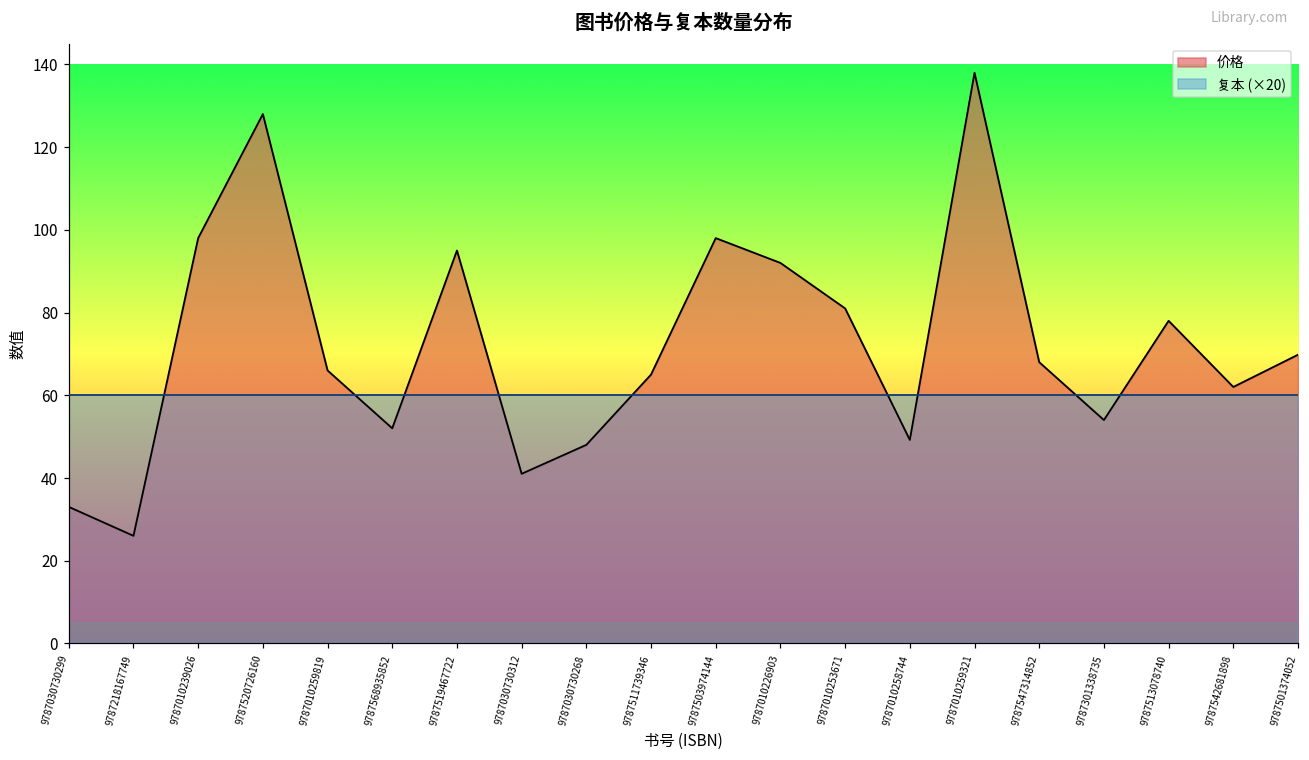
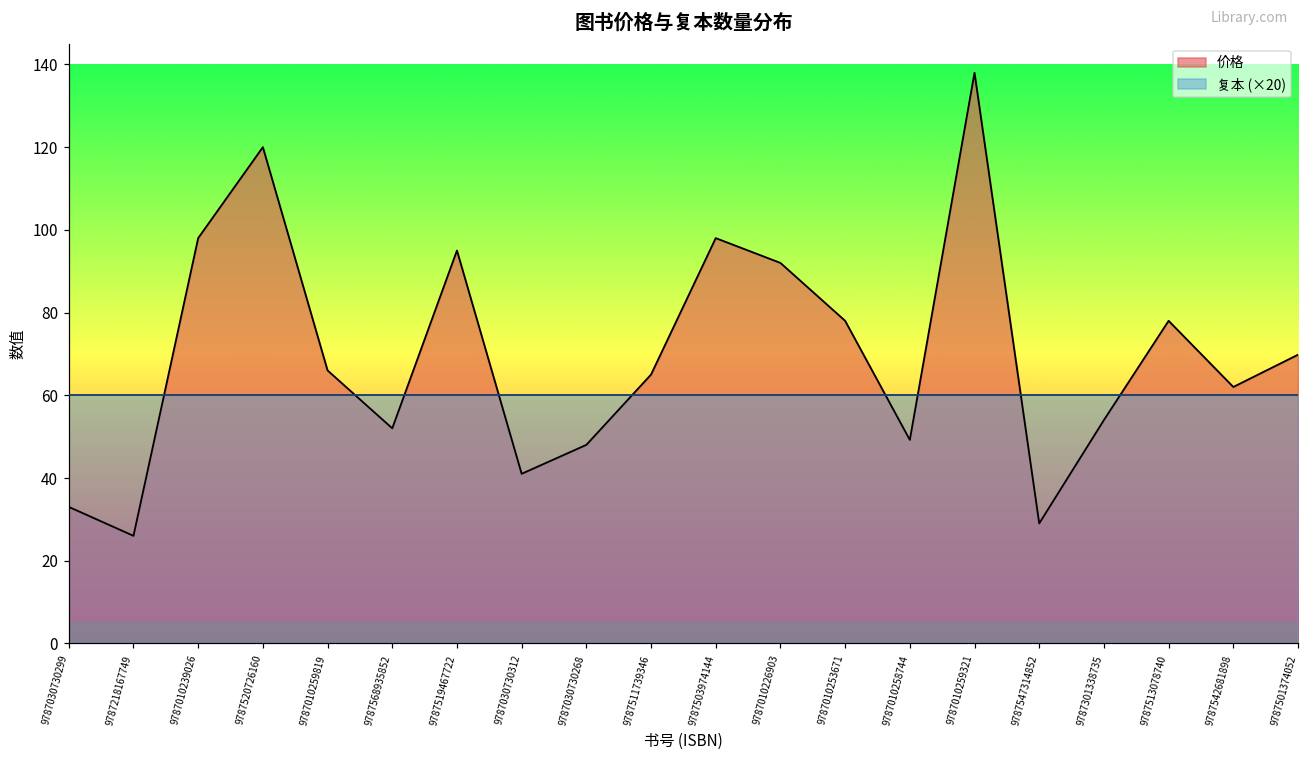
价格, 9787520726160: 128 -> 120
价格, 9787010253671: 81 -> 78
价格, 9787547314852: 68 -> 29
